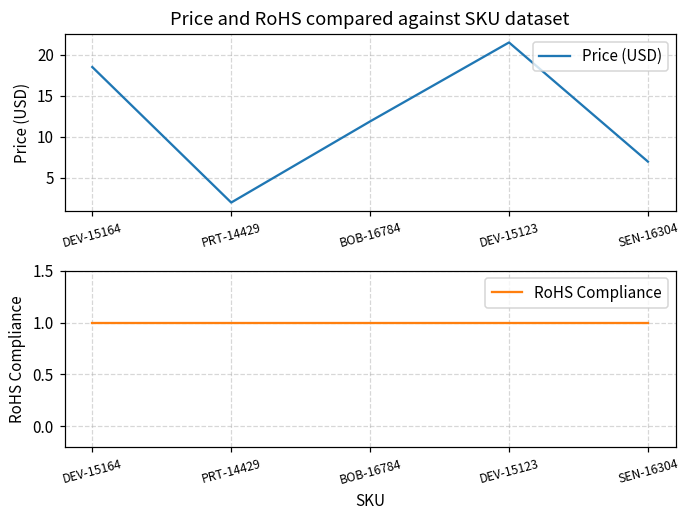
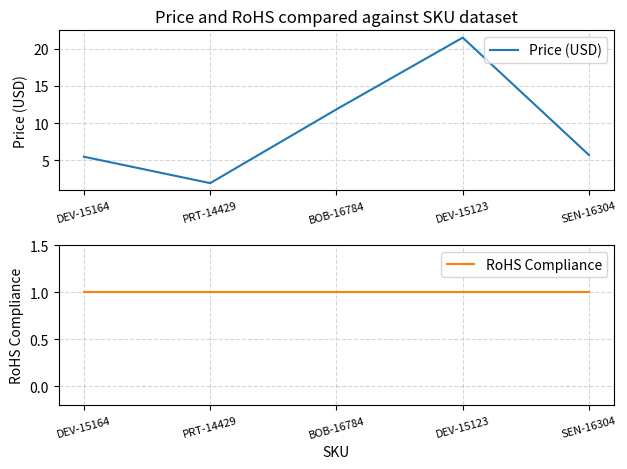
Price and RoHS compared against SKU dataset, DEV-15164: 19 -> 6
Price and RoHS compared against SKU dataset, SEN-16304: 7 -> 6
